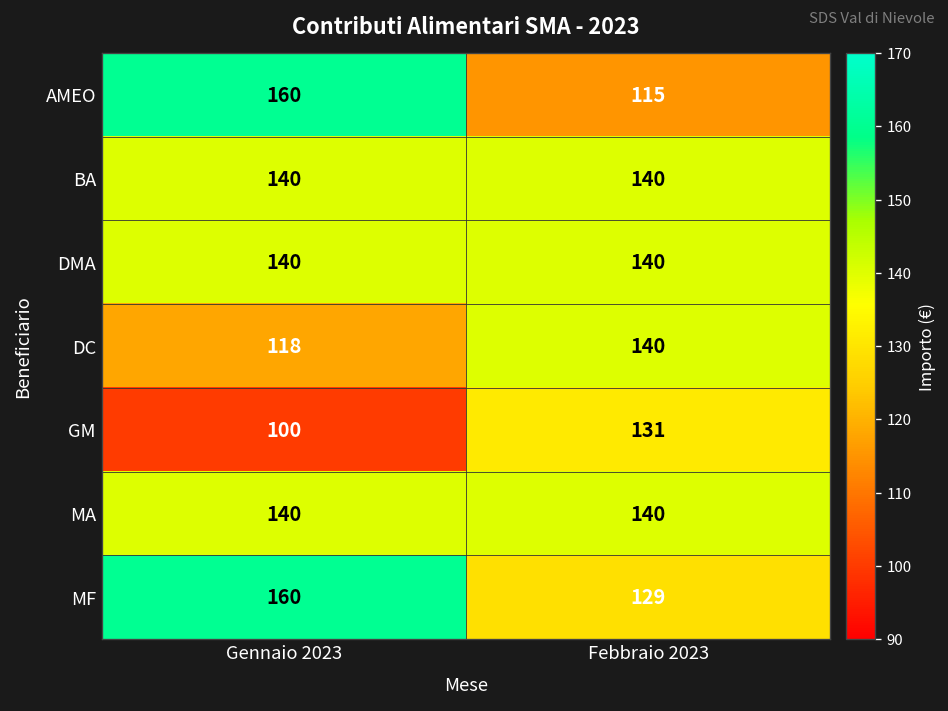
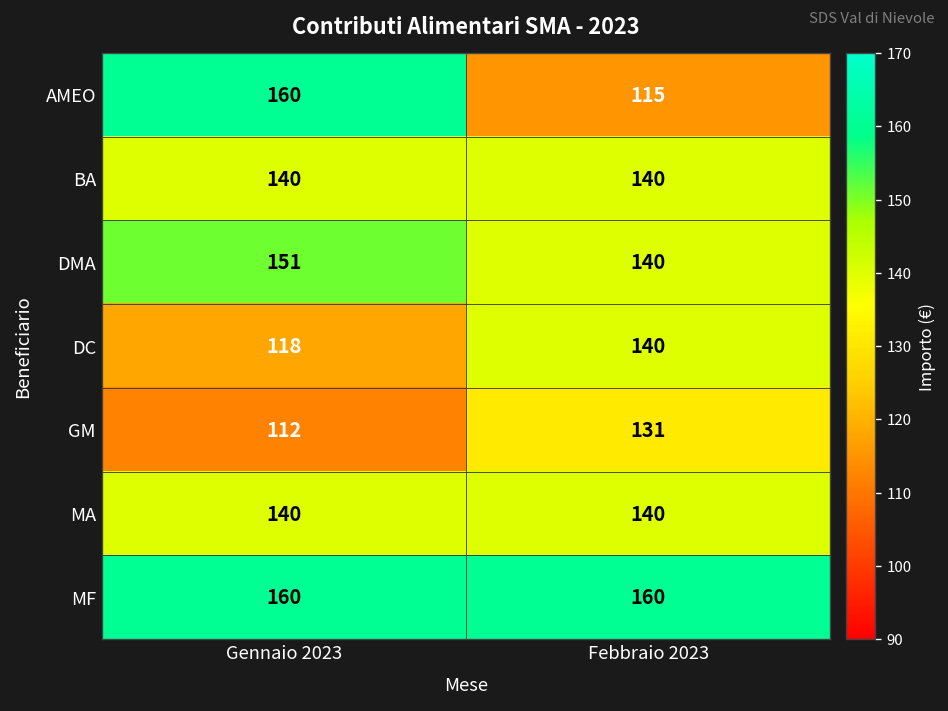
DMA, Gennaio 2023: 140 -> 151
GM, Gennaio 2023: 100 -> 112
MF, Febbraio 2023: 129 -> 160
